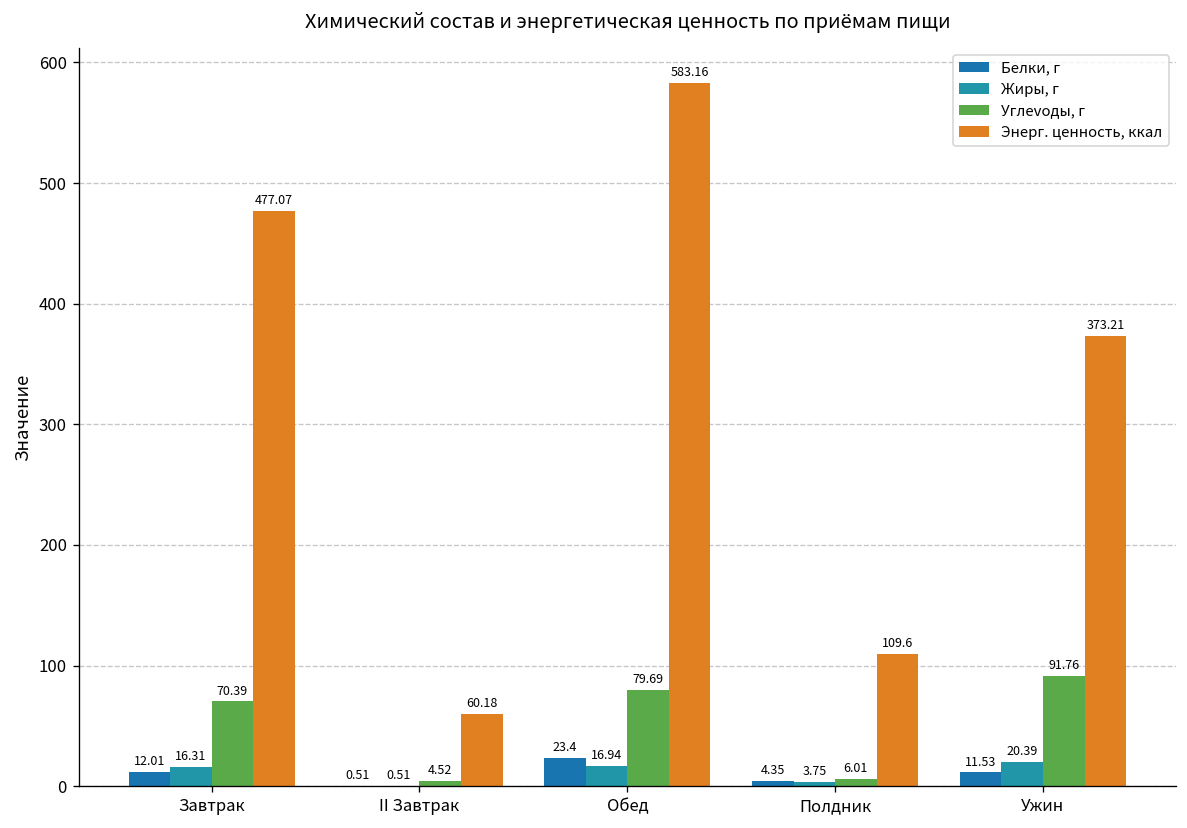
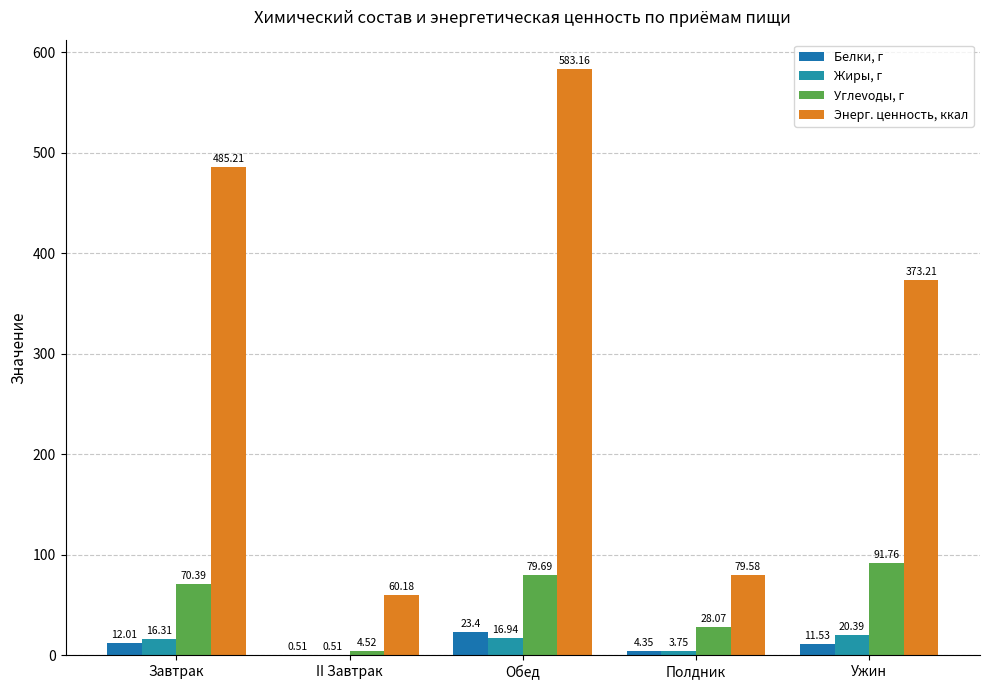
Энерг. ценность, ккал, Завтрак: 477.07 -> 485.21
Углevoды, г, Полдник: 6.01 -> 28.07
Энерг. ценность, ккал, Полдник: 109.6 -> 79.58
